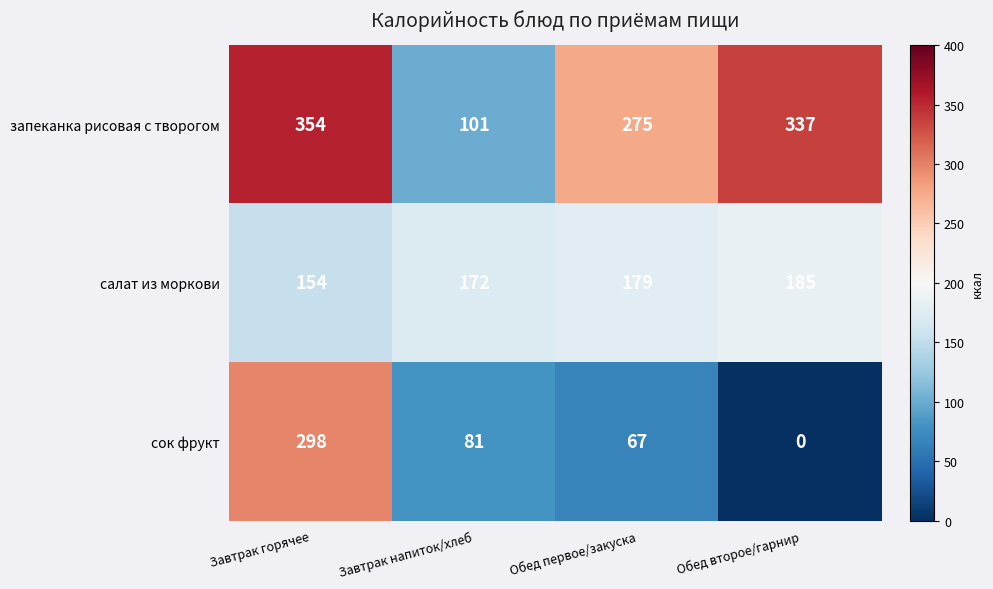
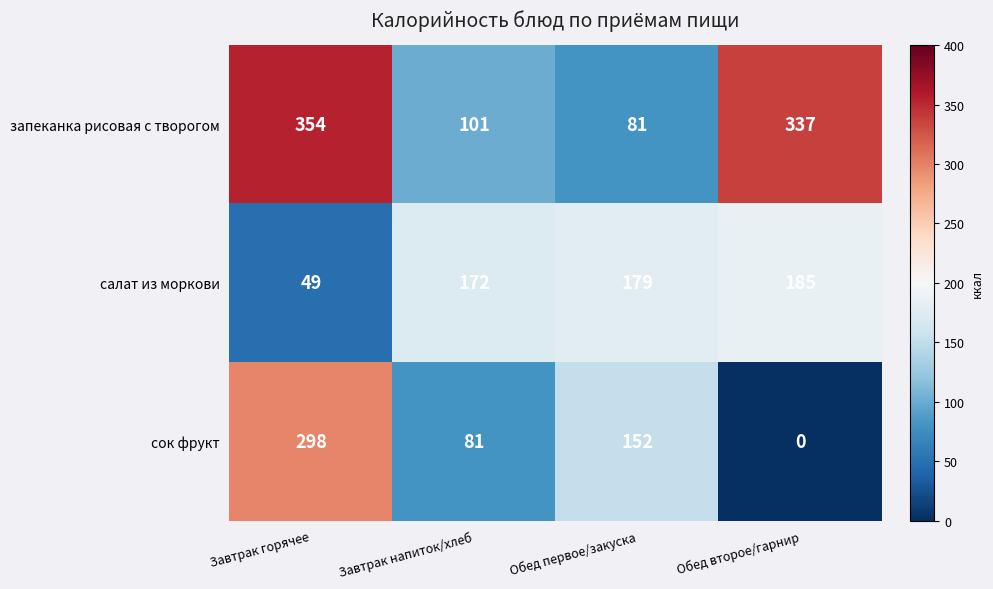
запеканка рисовая с творогом, Обед первое/закуска: 275 -> 81
салат из моркови, Завтрак горячее: 154 -> 49
сок фрукт, Обед первое/закуска: 67 -> 152
